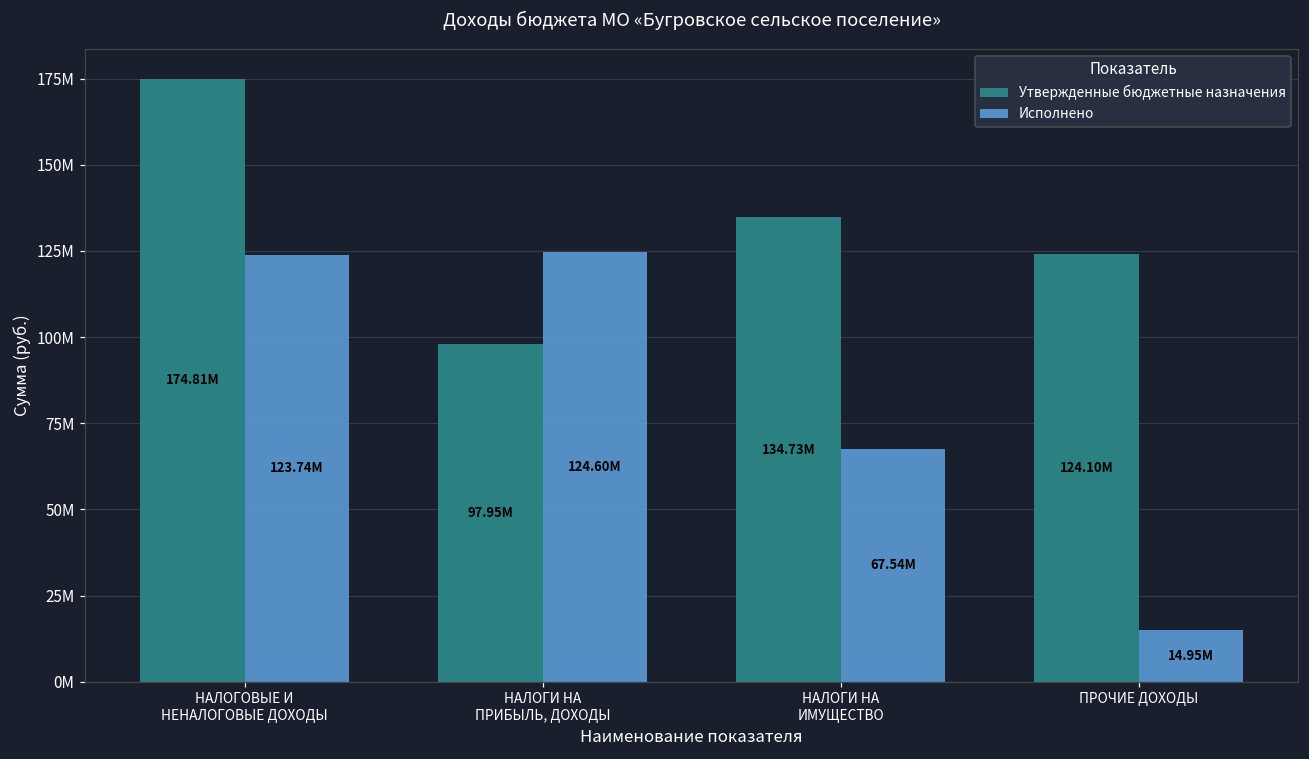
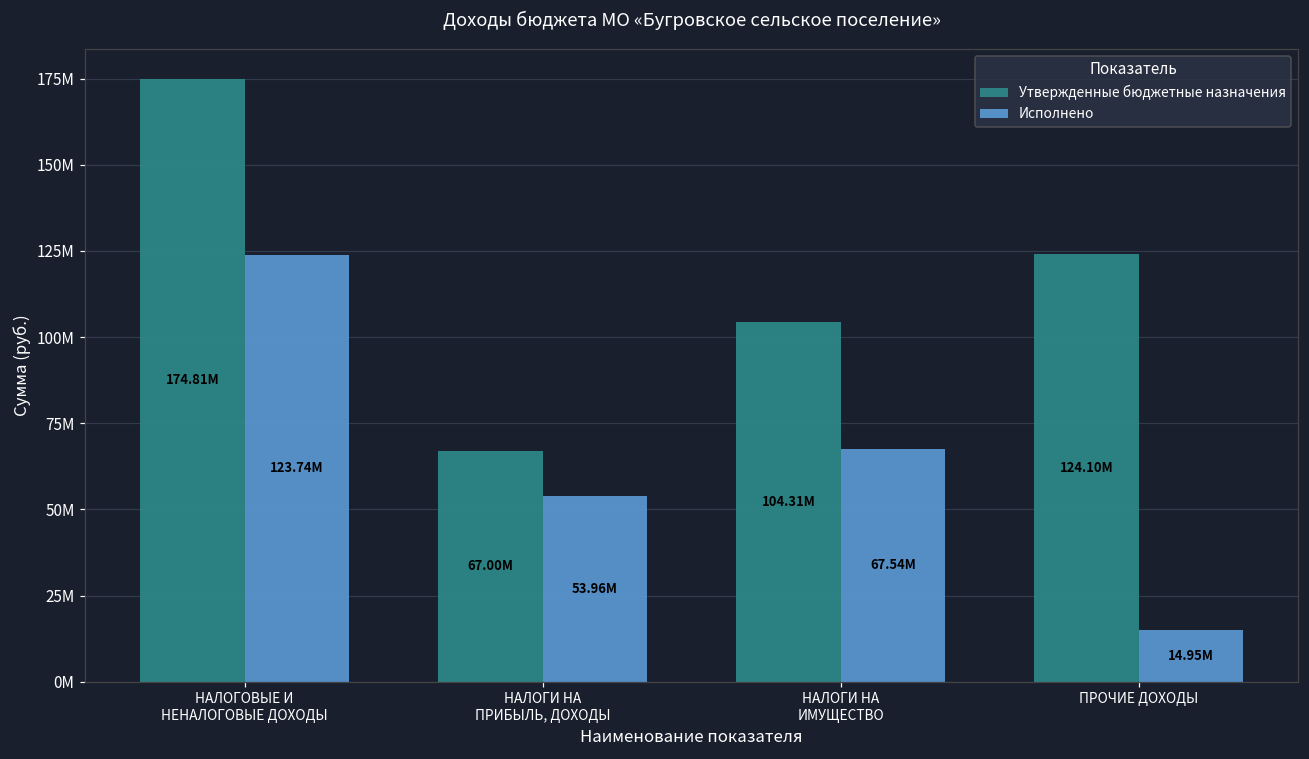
Утвержденные бюджетные назначения, НАЛОГИ НА ПРИБЫЛЬ, ДОХОДЫ: 97.95M -> 67.00M
Исполнено, НАЛОГИ НА ПРИБЫЛЬ, ДОХОДЫ: 124.60M -> 53.96M
Утвержденные бюджетные назначения, НАЛОГИ НА ИМУЩЕСТВО: 134.73M -> 104.31M
